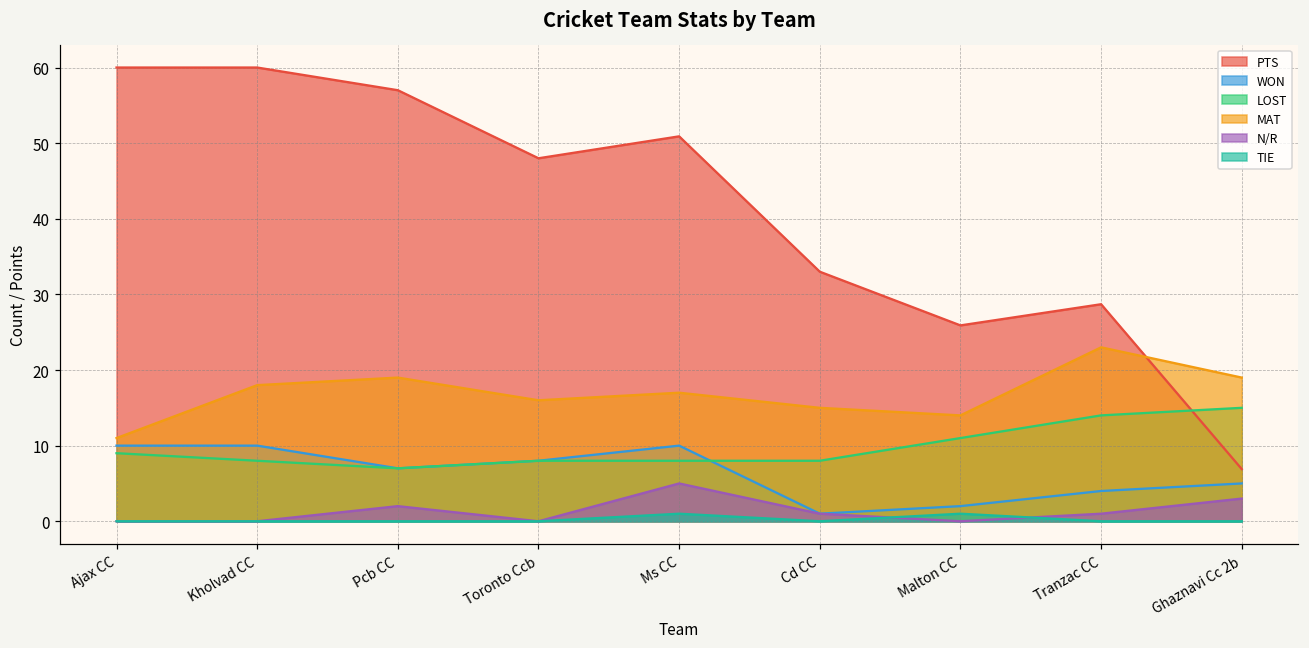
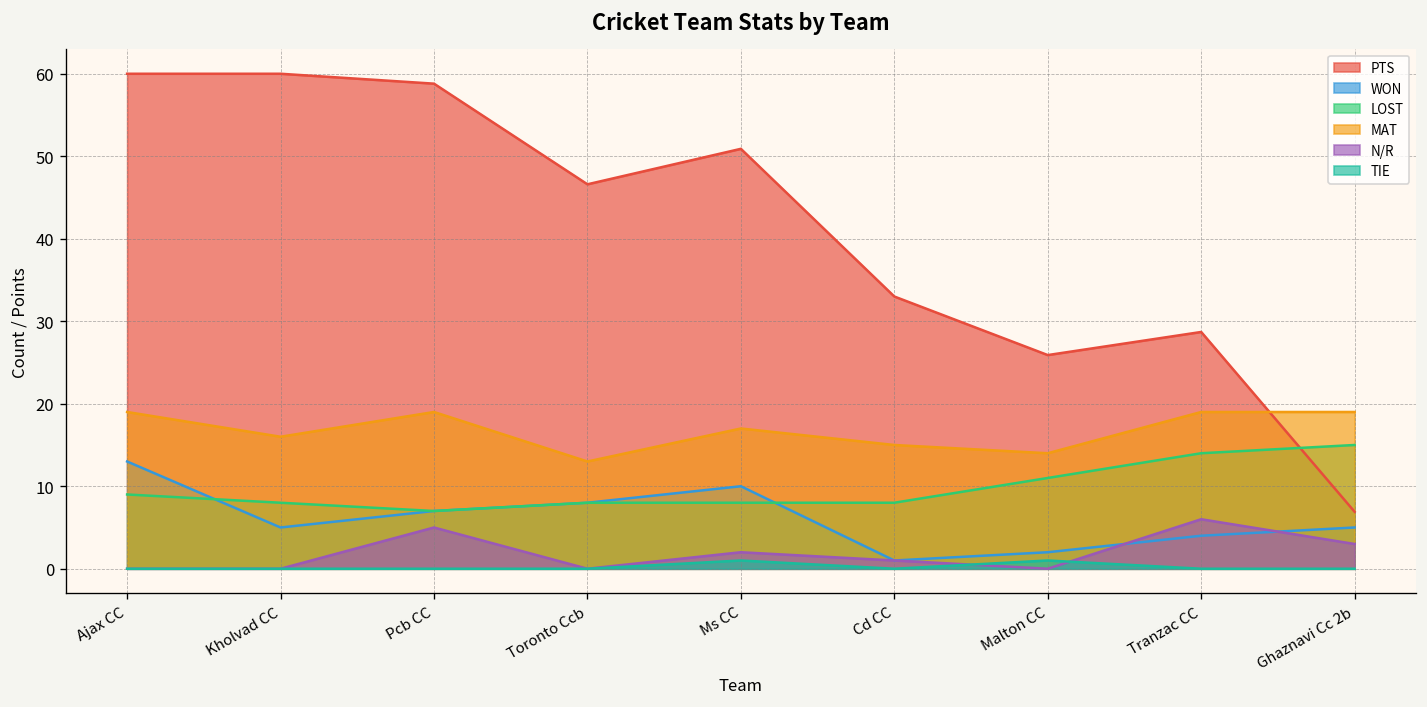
WON, Ajax CC: 10 -> 13
MAT, Ajax CC: 11 -> 19
WON, Kholvad CC: 10 -> 5
MAT, Kholvad CC: 18 -> 16
PTS, Pcb CC: 57 -> 59
N/R, Pcb CC: 2 -> 5
PTS, Toronto Ccb: 48 -> 47
MAT, Toronto Ccb: 16 -> 13
N/R, Ms CC: 5 -> 2
MAT, Tranzac CC: 23 -> 19
N/R, Tranzac CC: 1 -> 6
